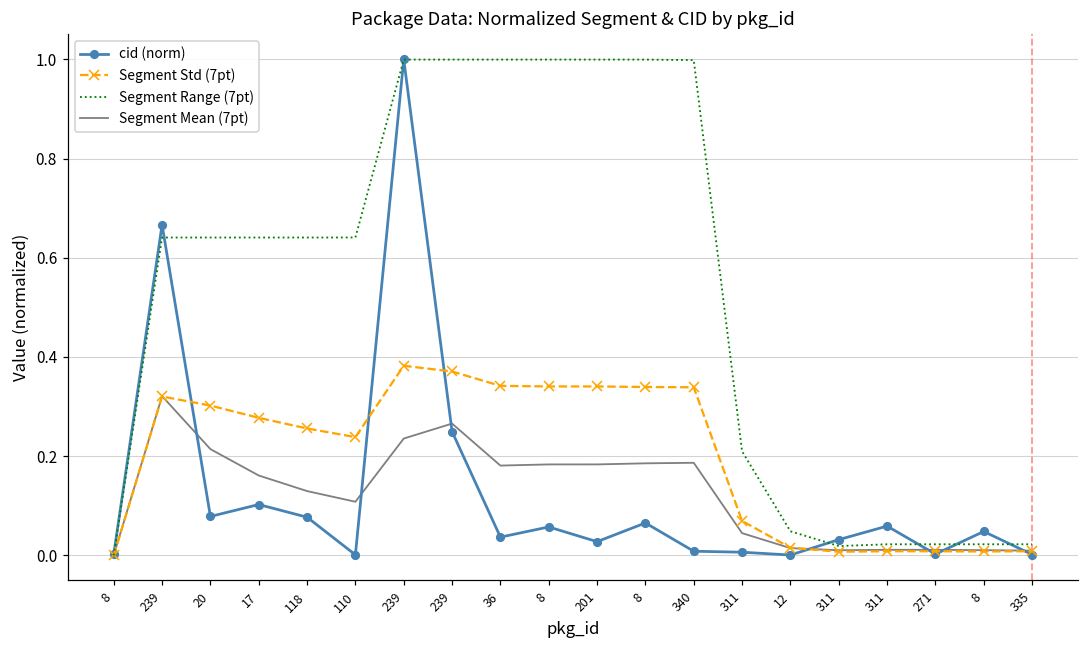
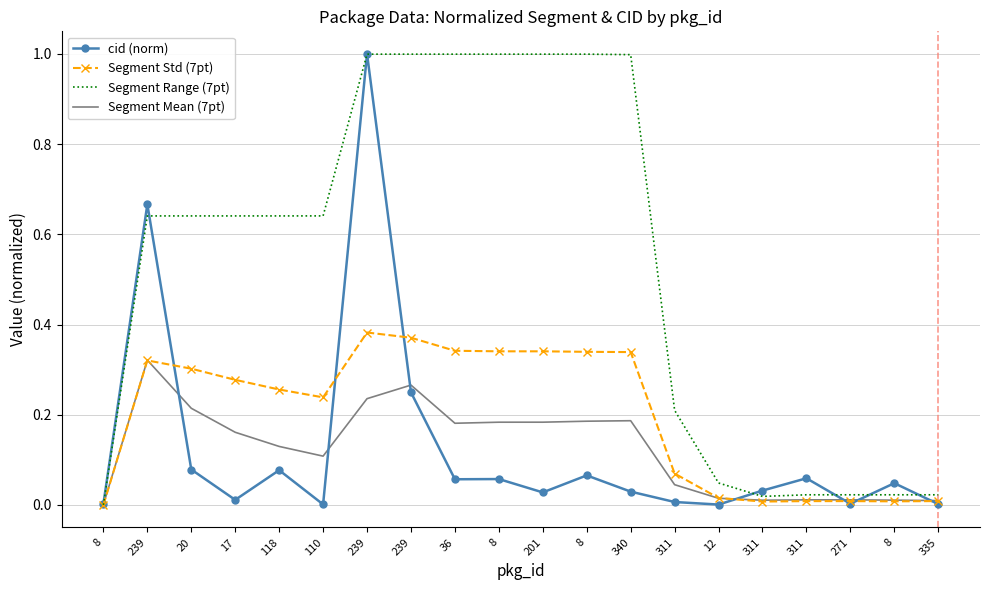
cid (norm), 17: 0.10 -> 0.01
cid (norm), 36: 0.04 -> 0.06
cid (norm), 340: 0.01 -> 0.03
